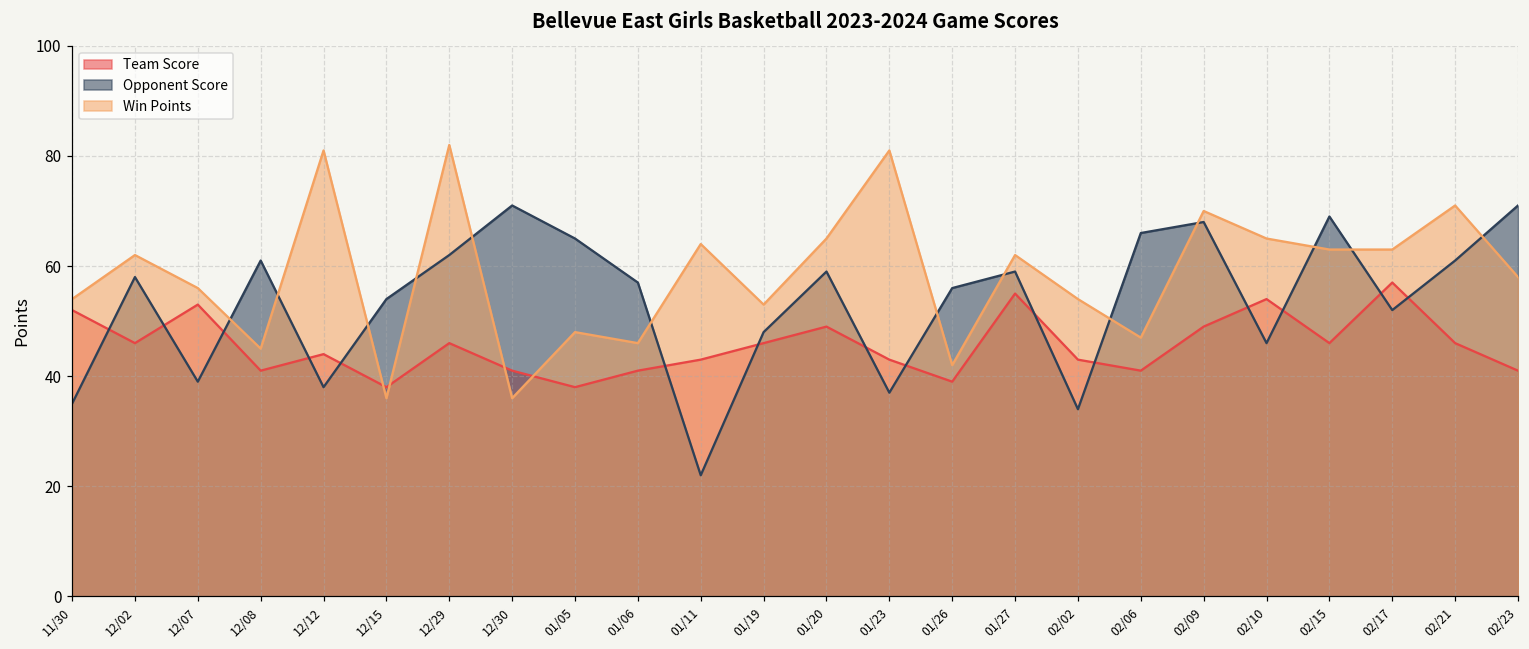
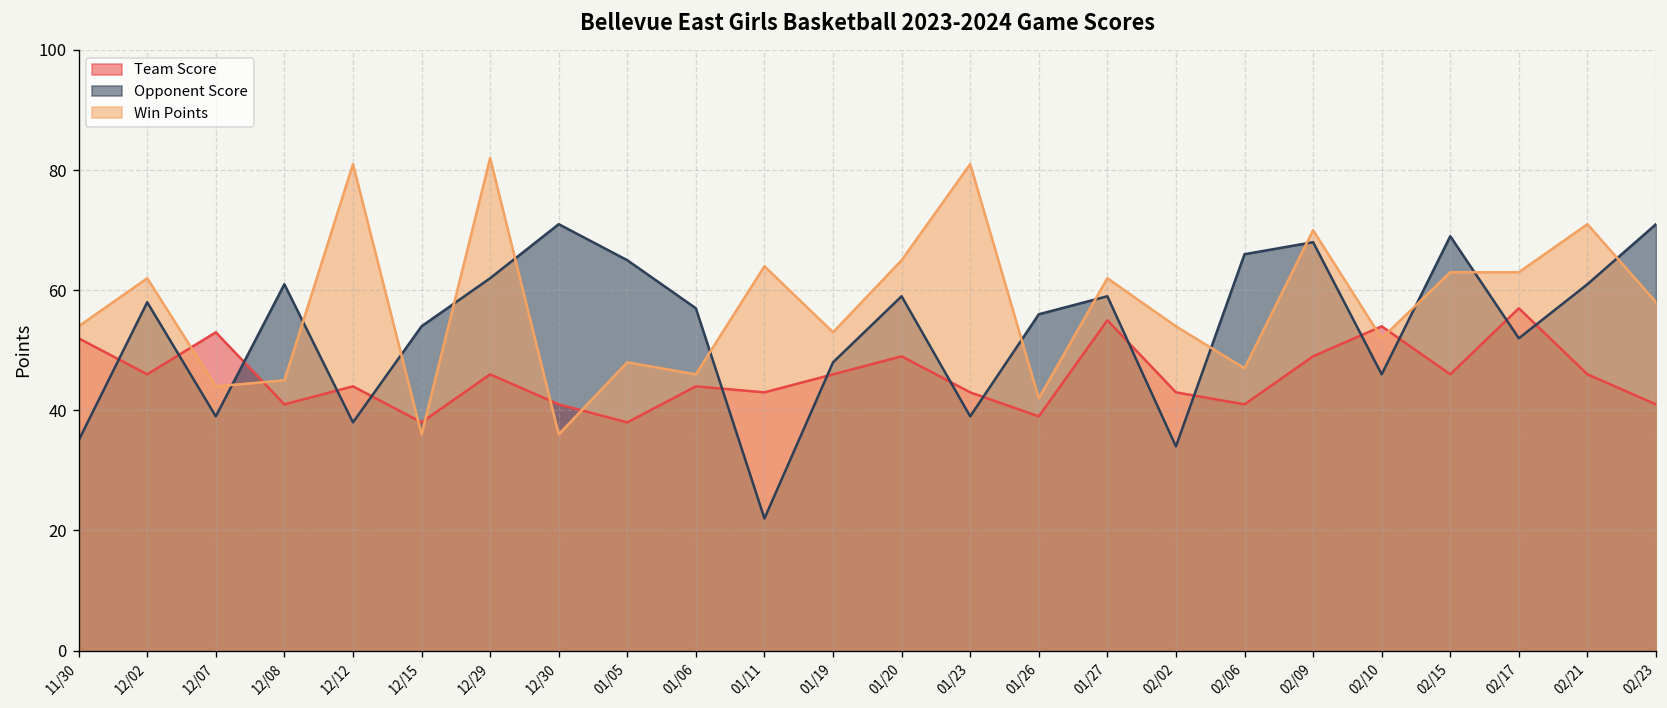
Win Points, 12/07: 56 -> 44
Team Score, 01/06: 41 -> 44
Opponent Score, 01/23: 37 -> 39
Win Points, 02/10: 65 -> 52
